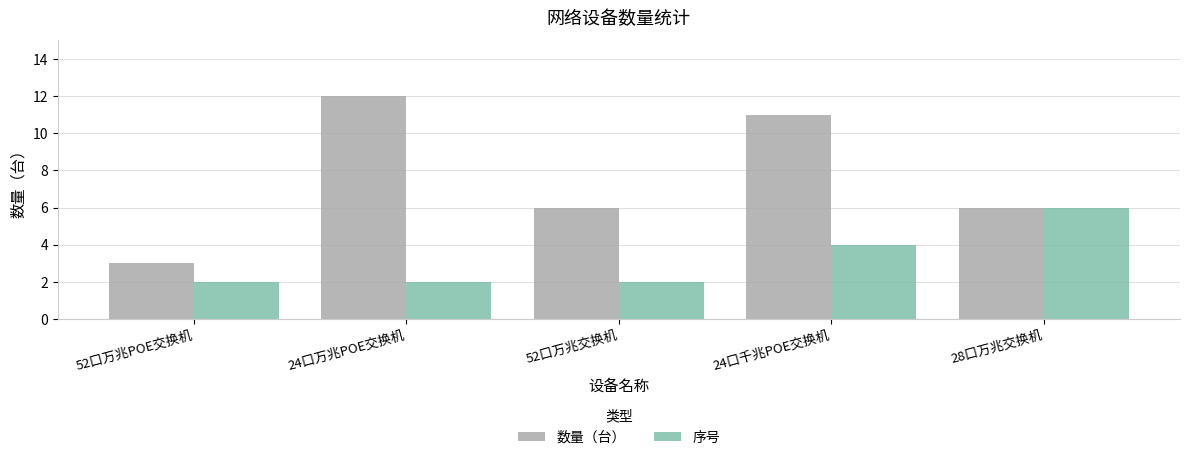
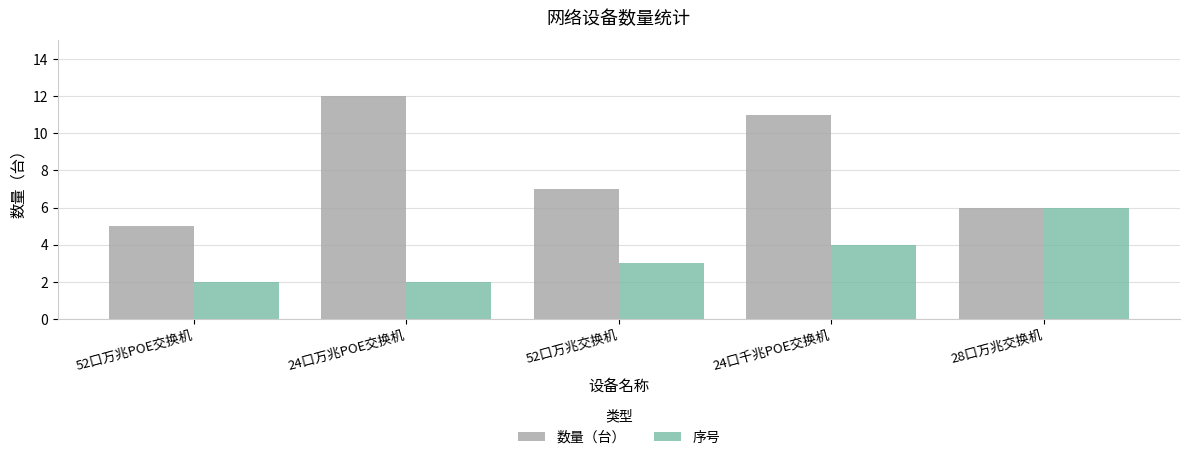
数量（台）, 52口万兆POE交换机: 3 -> 5
数量（台）, 52口万兆交换机: 6 -> 7
序号, 52口万兆交换机: 2 -> 3
